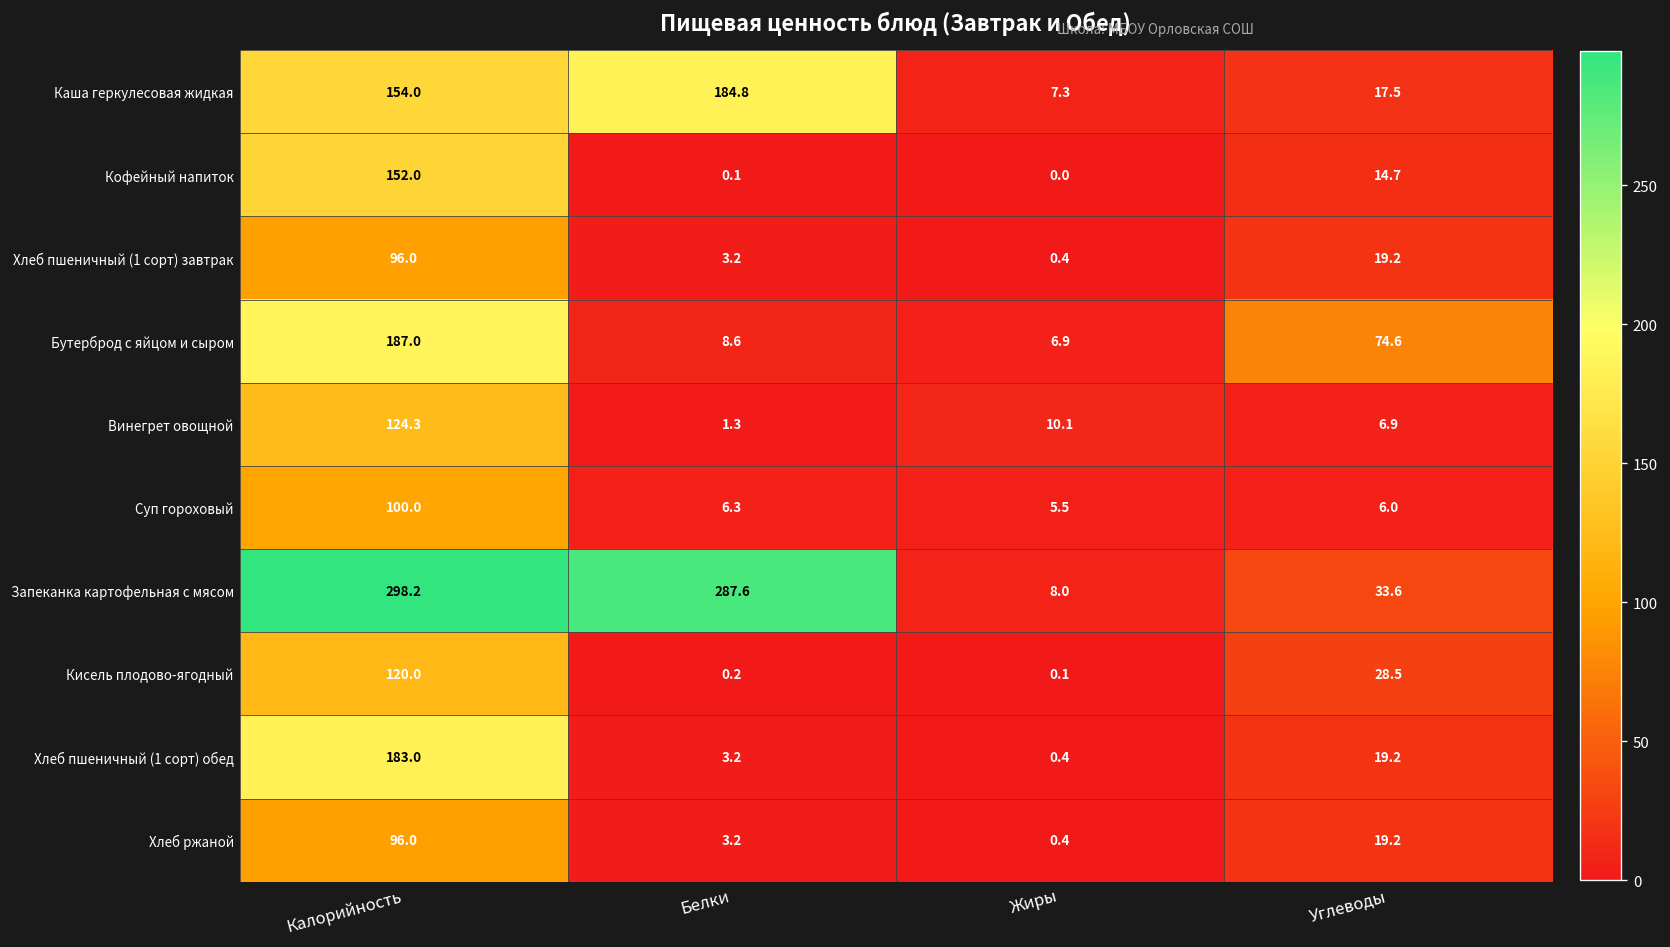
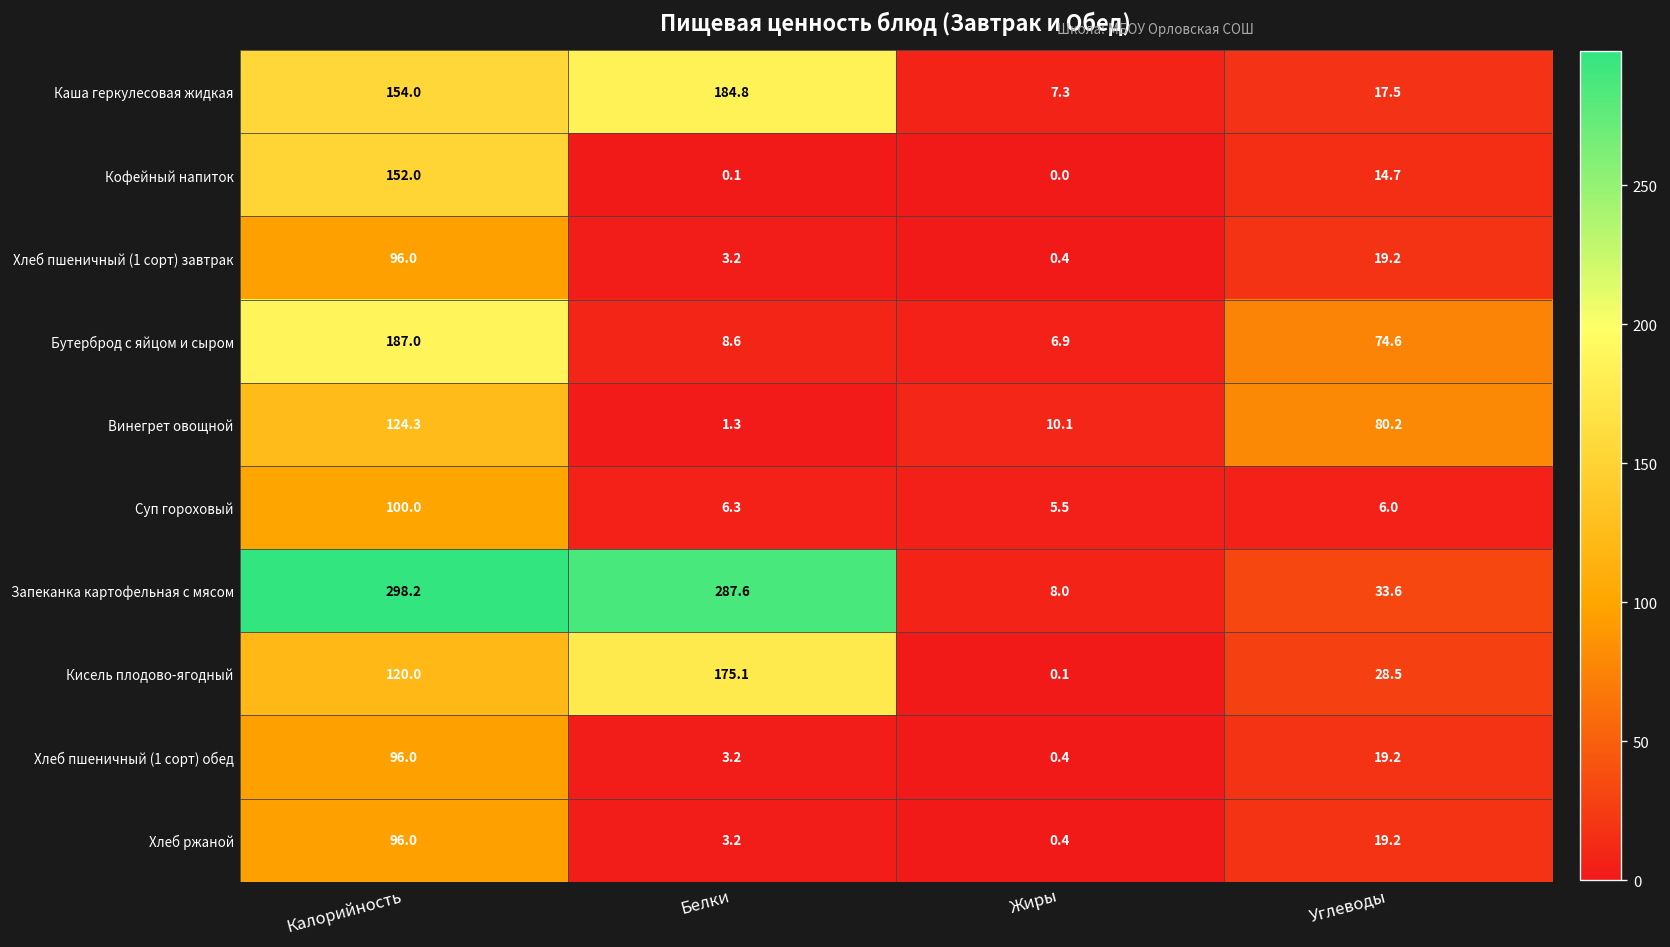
Винегрет овощной, Углеводы: 6.9 -> 80.2
Кисель плодово-ягодный, Белки: 0.2 -> 175.1
Хлеб пшеничный (1 сорт) обед, Калорийность: 183.0 -> 96.0
